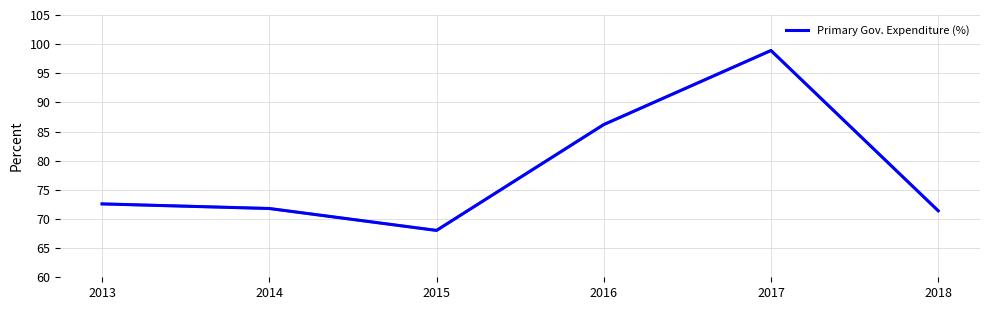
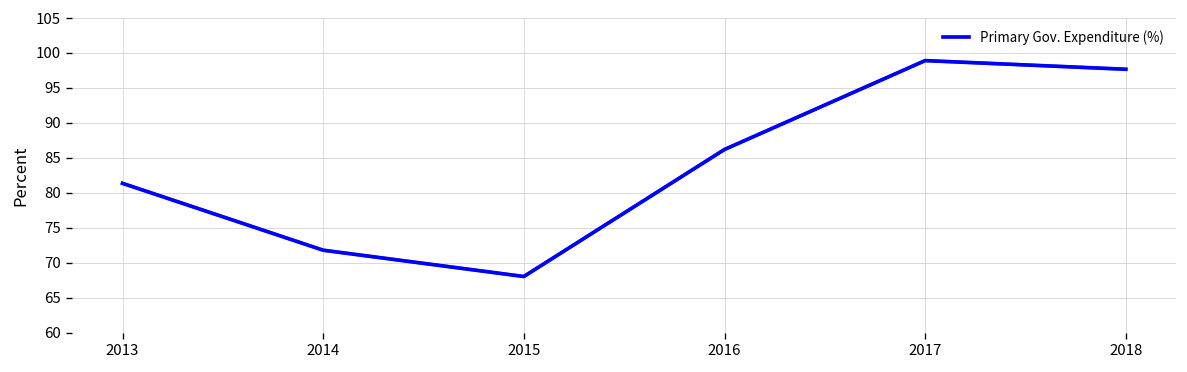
2013: 73 -> 81
2018: 71 -> 98
